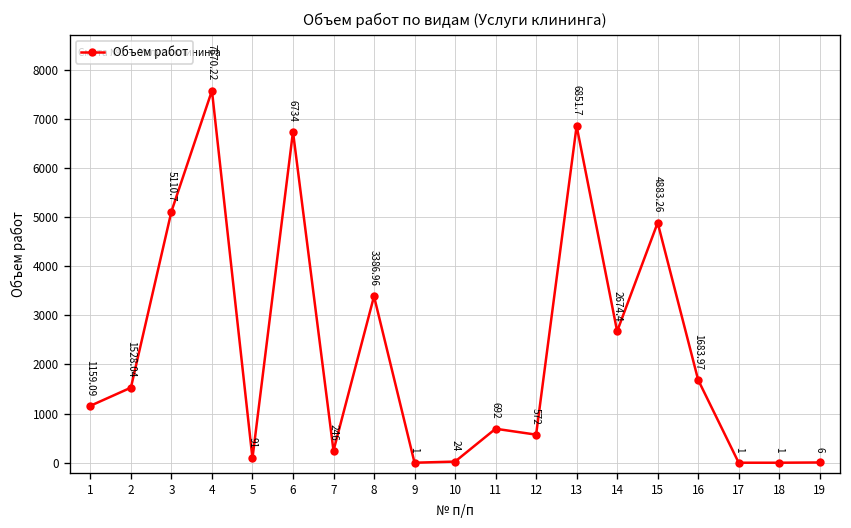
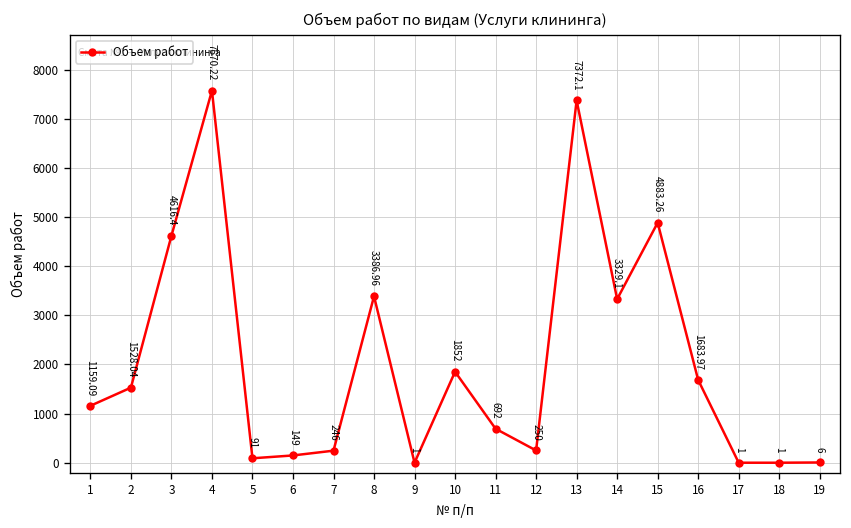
3: 5110.7 -> 4616.4
6: 6734 -> 149
10: 24 -> 1852
12: 572 -> 250
13: 6851.7 -> 7372.1
14: 2674.4 -> 3329.1
